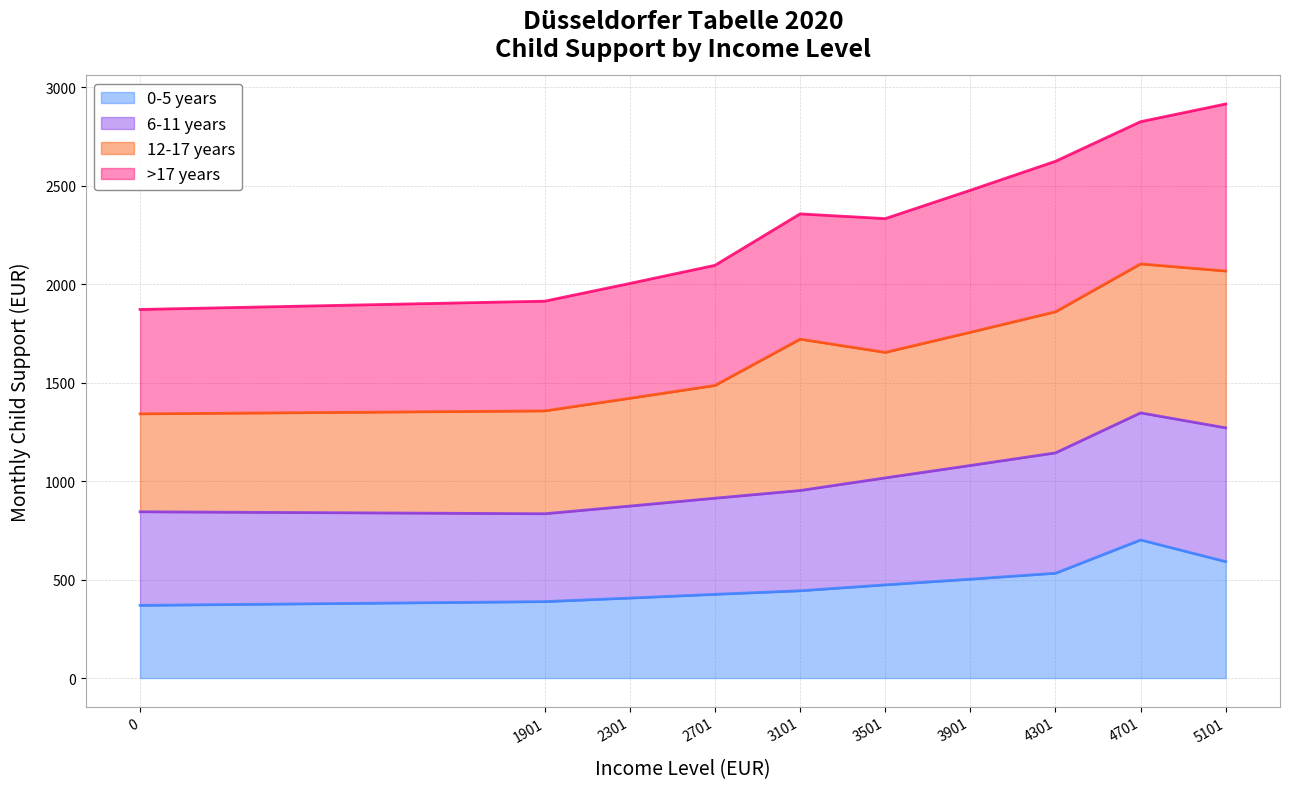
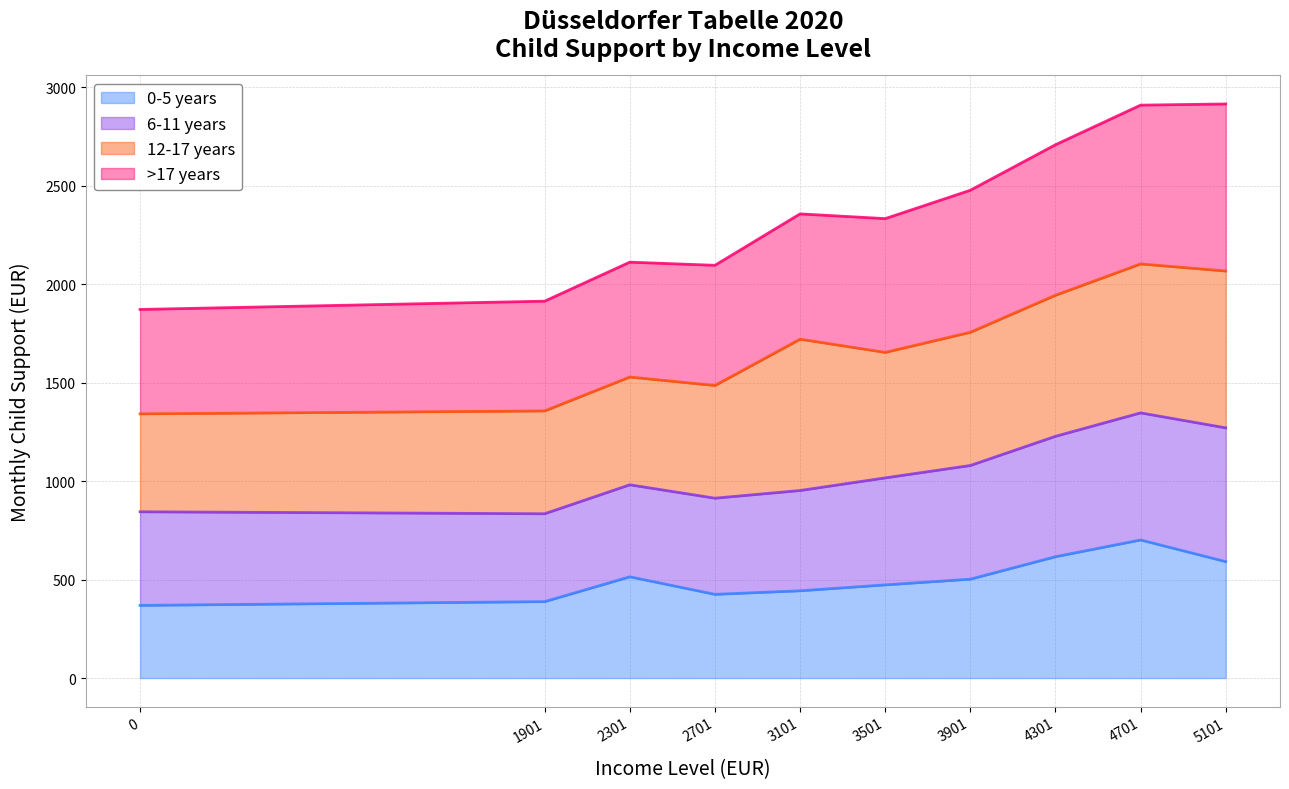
0-5 years, 2301: 410 -> 510
0-5 years, 4301: 530 -> 620
>17 years, 4701: 720 -> 810
